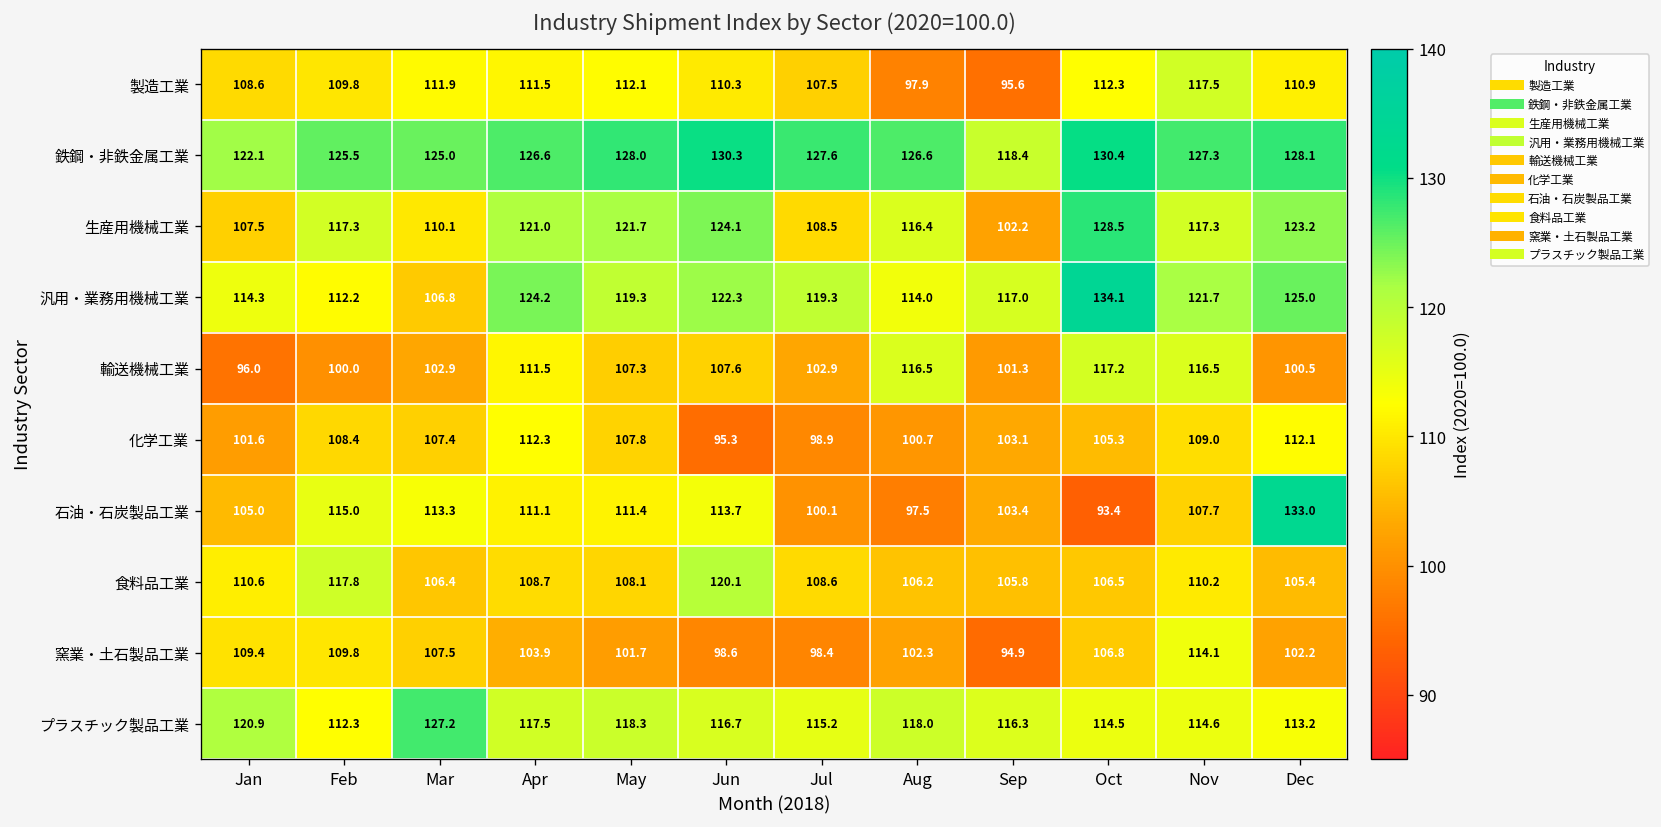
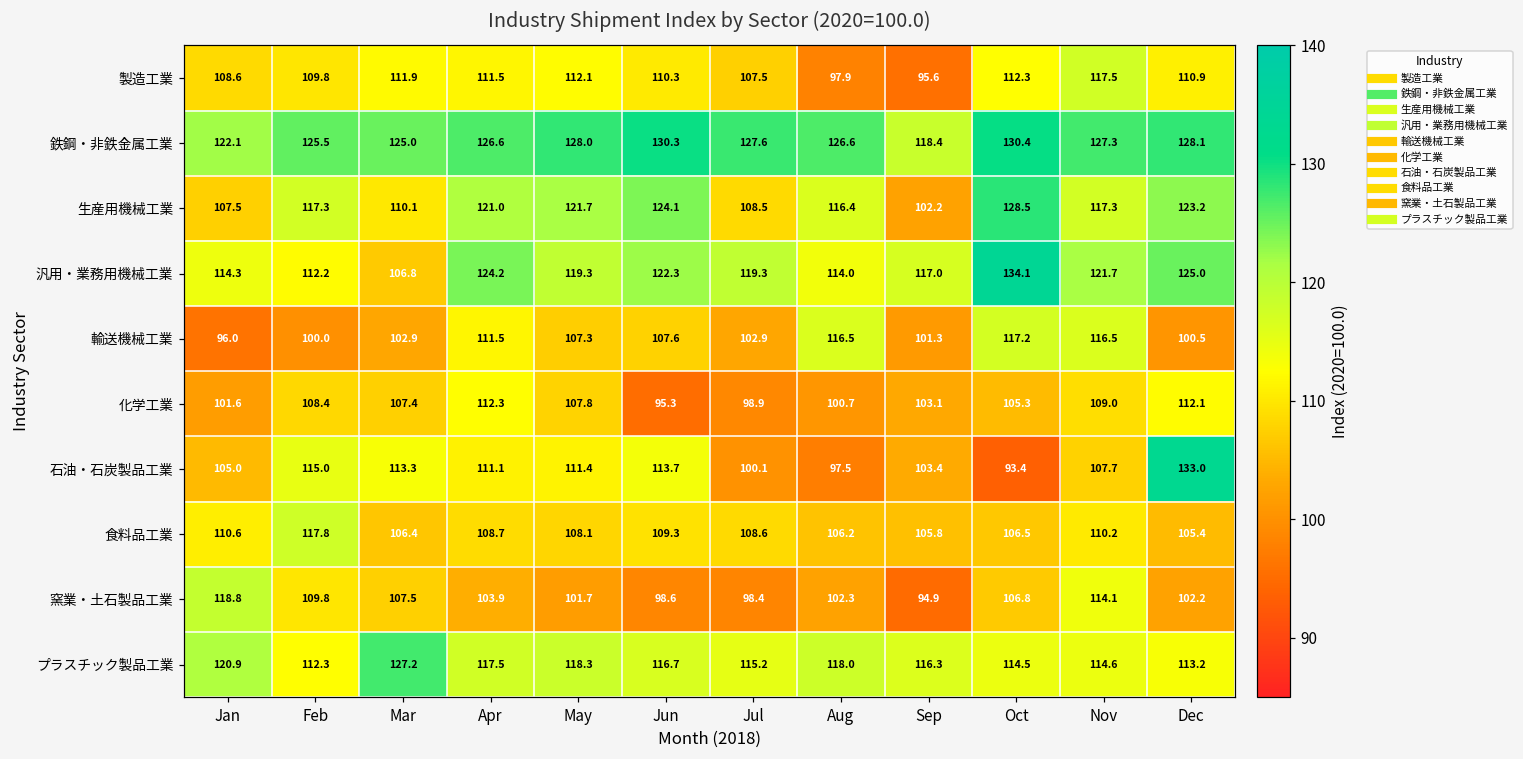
食料品工業, Jun: 120.1 -> 109.3
窯業・土石製品工業, Jan: 109.4 -> 118.8
